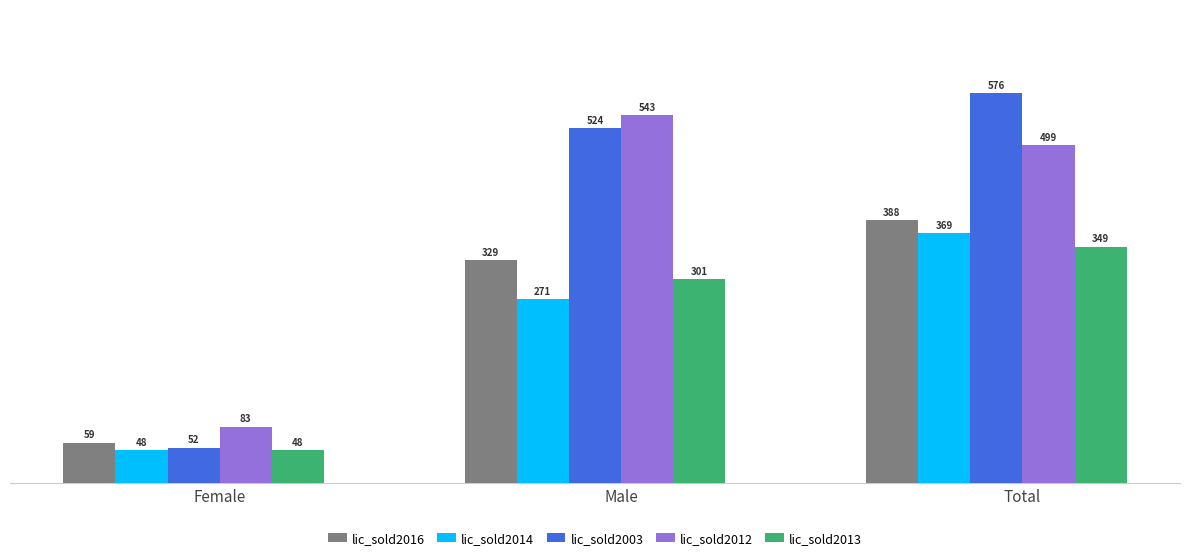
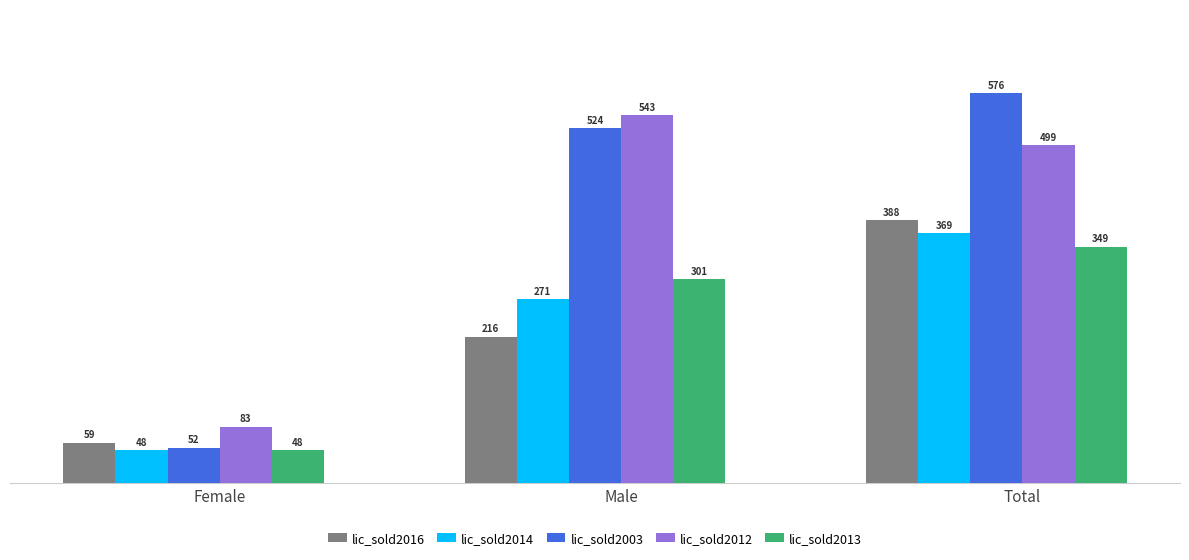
lic_sold2016, Male: 329 -> 216
